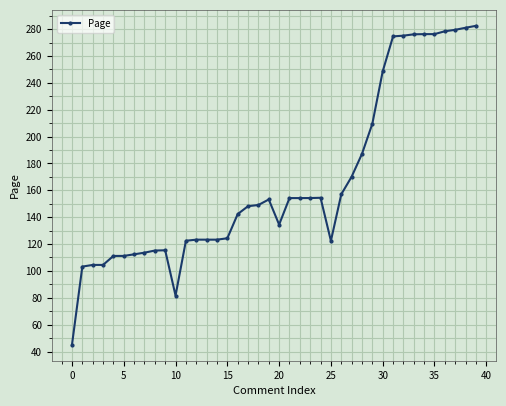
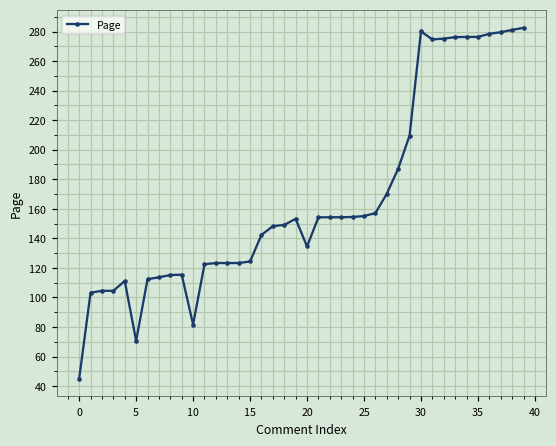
5: 111 -> 71
25: 122 -> 155
30: 249 -> 280
